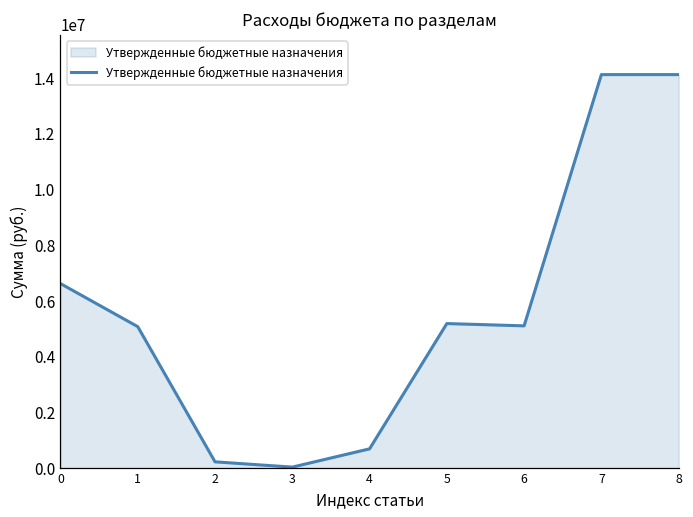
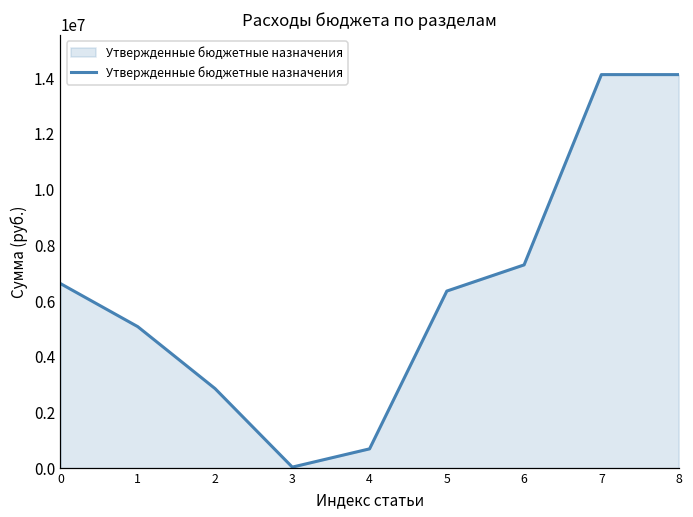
2: 200000 -> 2900000
5: 5200000 -> 6400000
6: 5100000 -> 7300000
